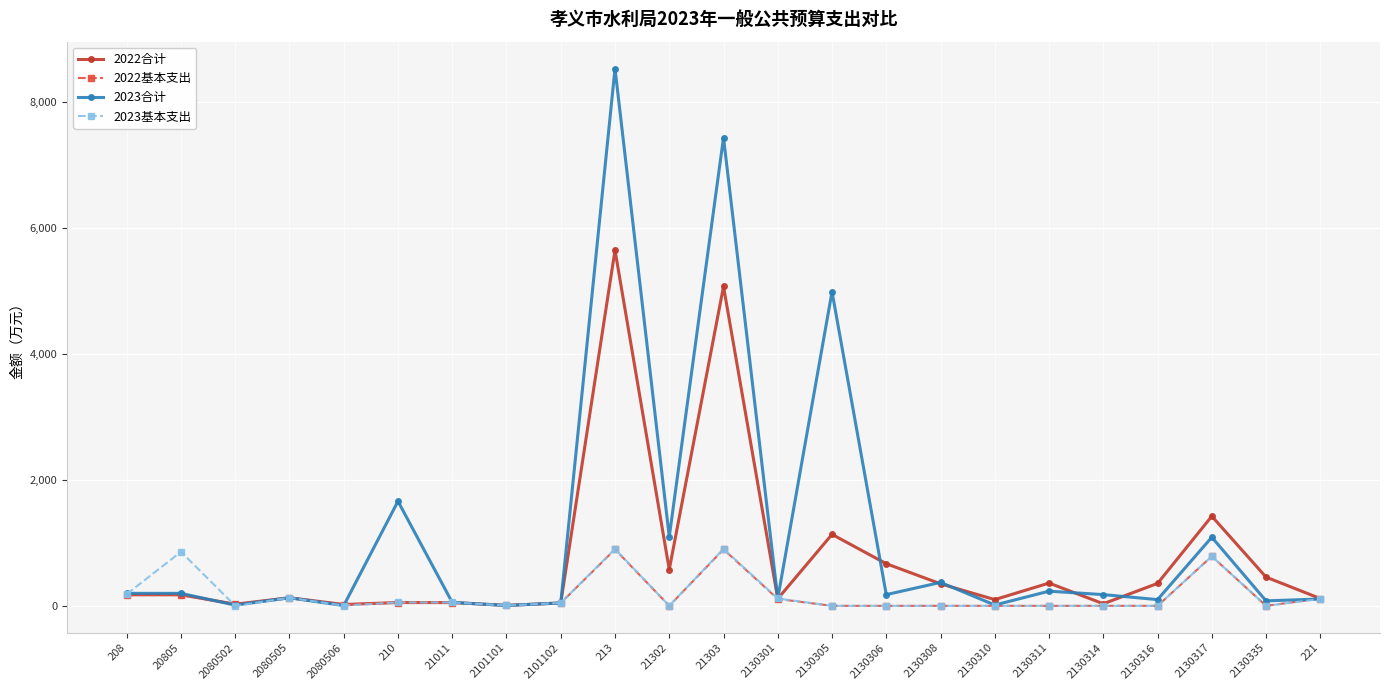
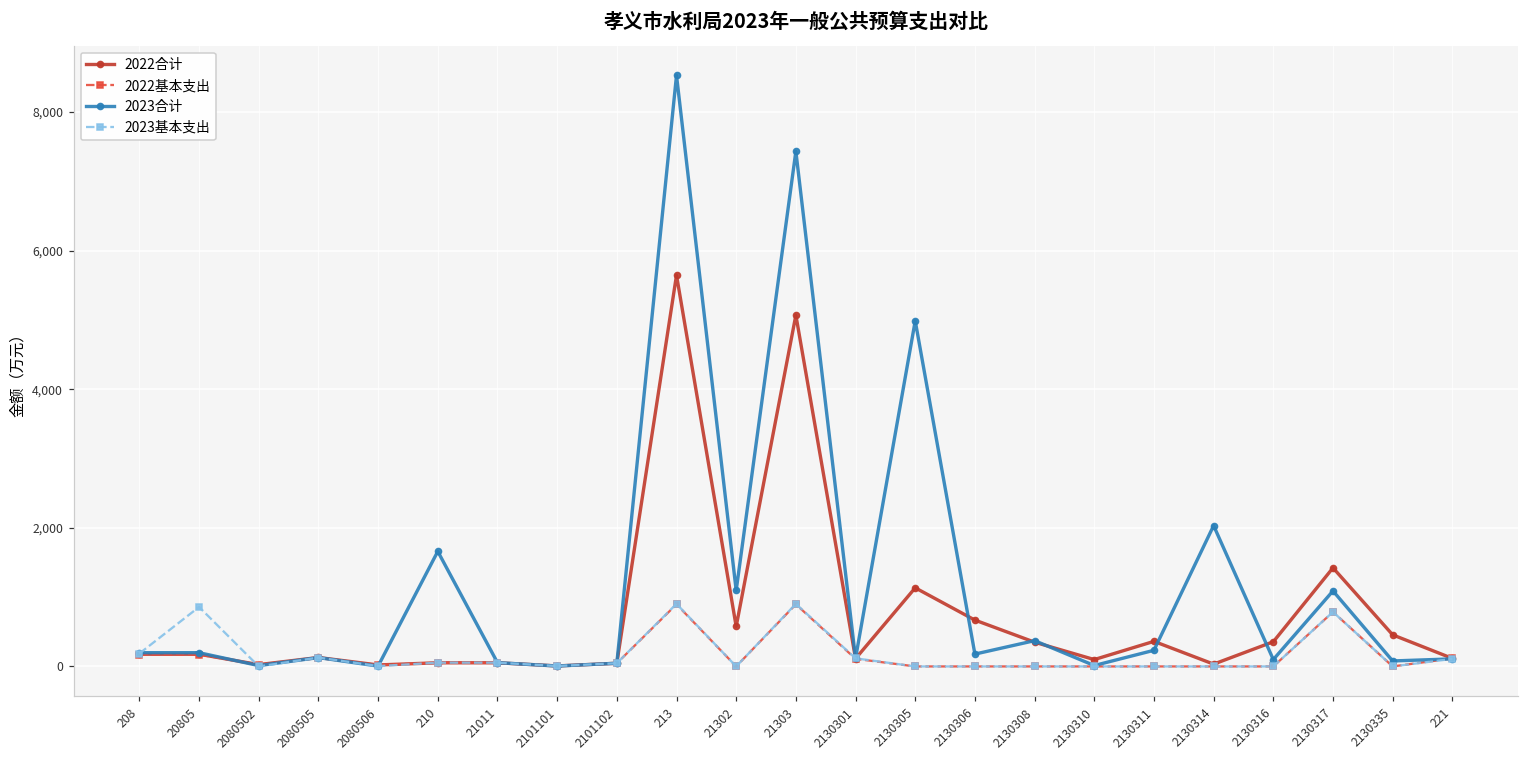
2023合计, 2130314: 200 -> 2,000
